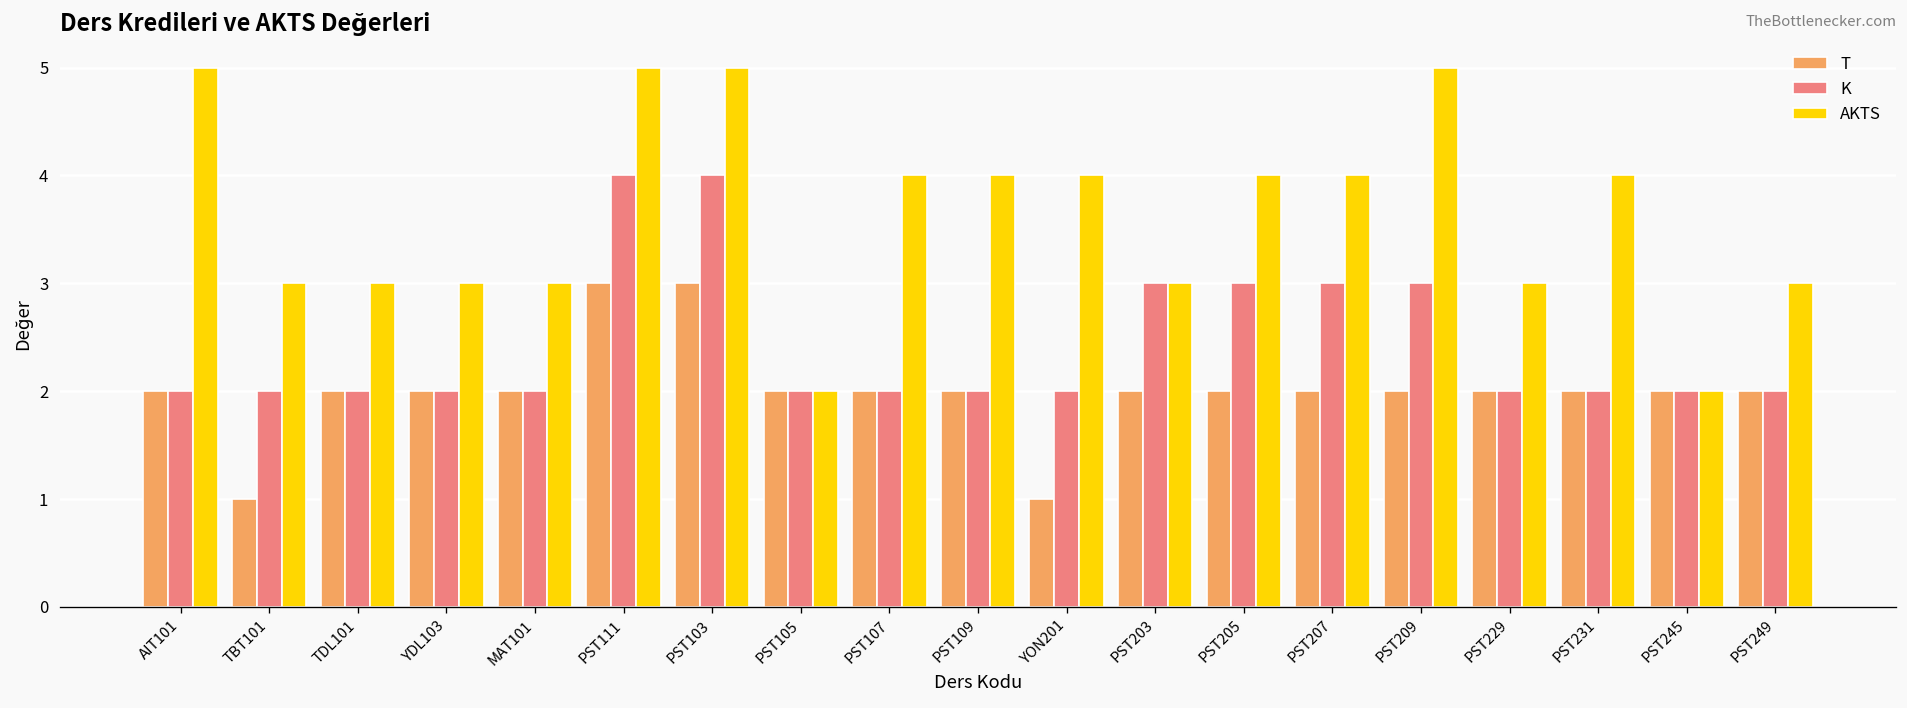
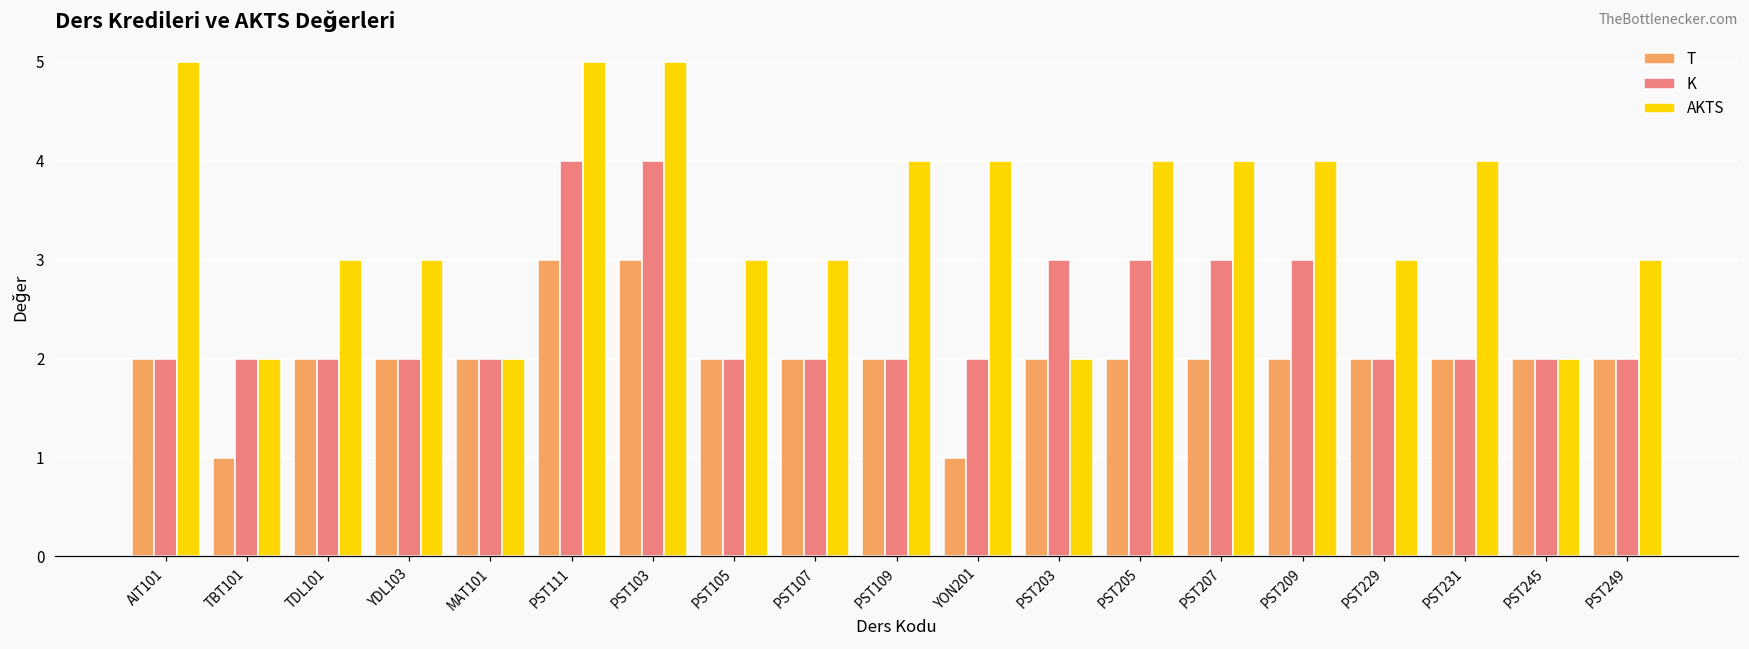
AKTS, TBT101: 3 -> 2
AKTS, MAT101: 3 -> 2
AKTS, PST105: 2 -> 3
AKTS, PST107: 4 -> 3
AKTS, PST203: 3 -> 2
AKTS, PST209: 5 -> 4
